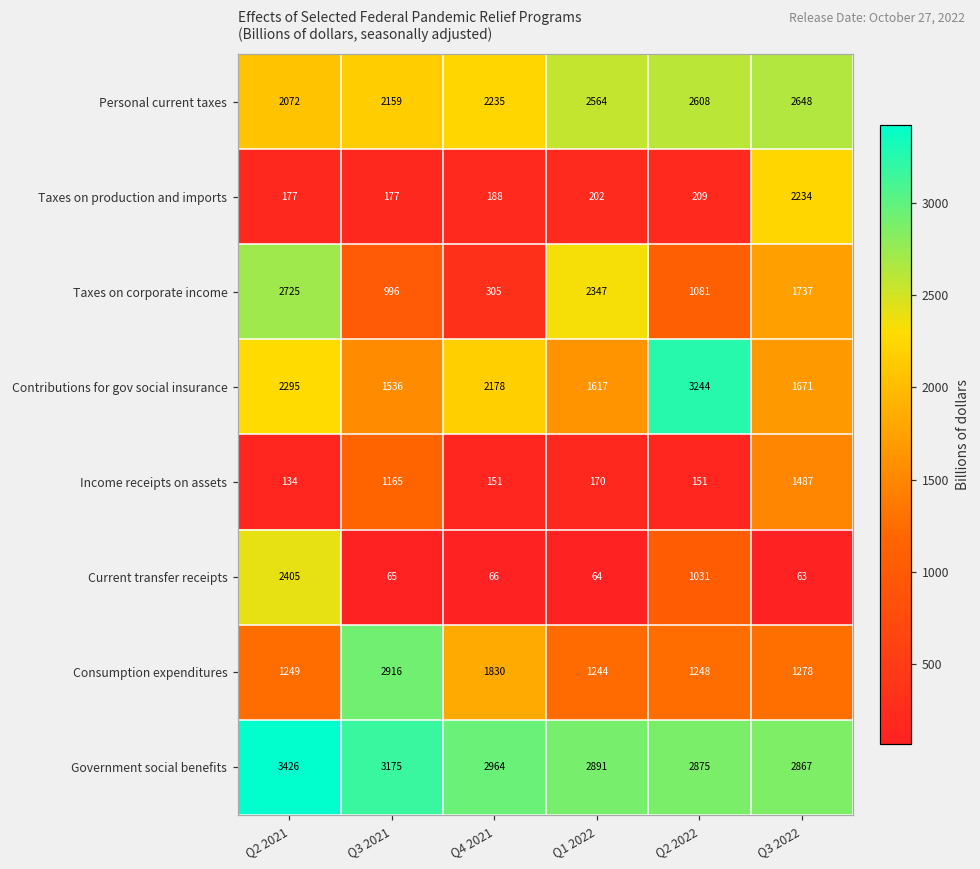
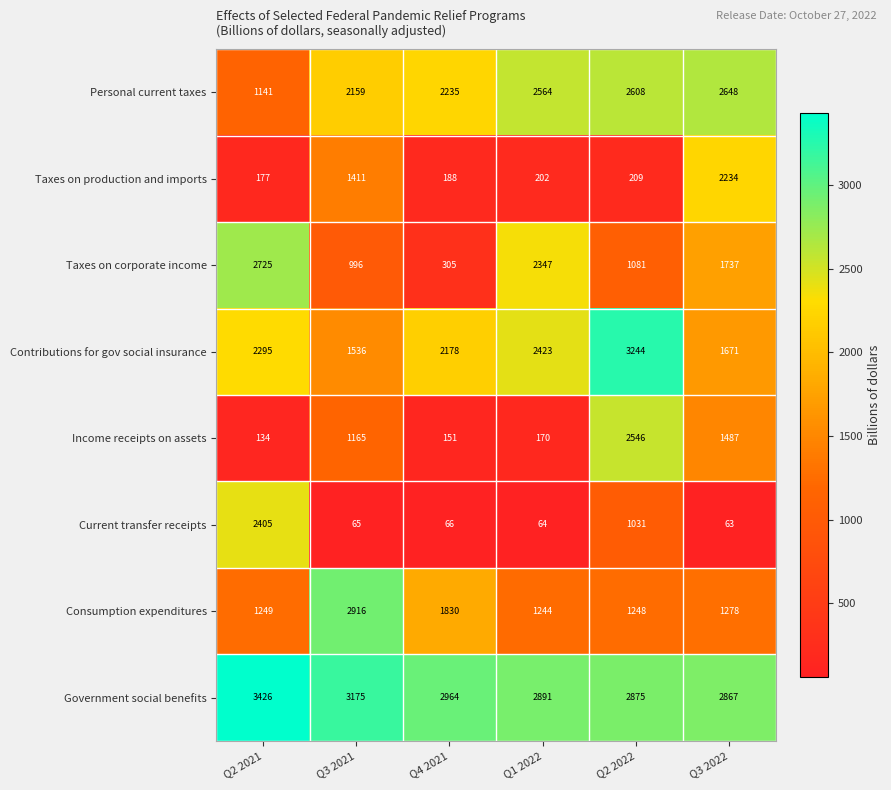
Personal current taxes, Q2 2021: 2072 -> 1141
Taxes on production and imports, Q3 2021: 177 -> 1411
Contributions for gov social insurance, Q1 2022: 1617 -> 2423
Income receipts on assets, Q2 2022: 151 -> 2546
